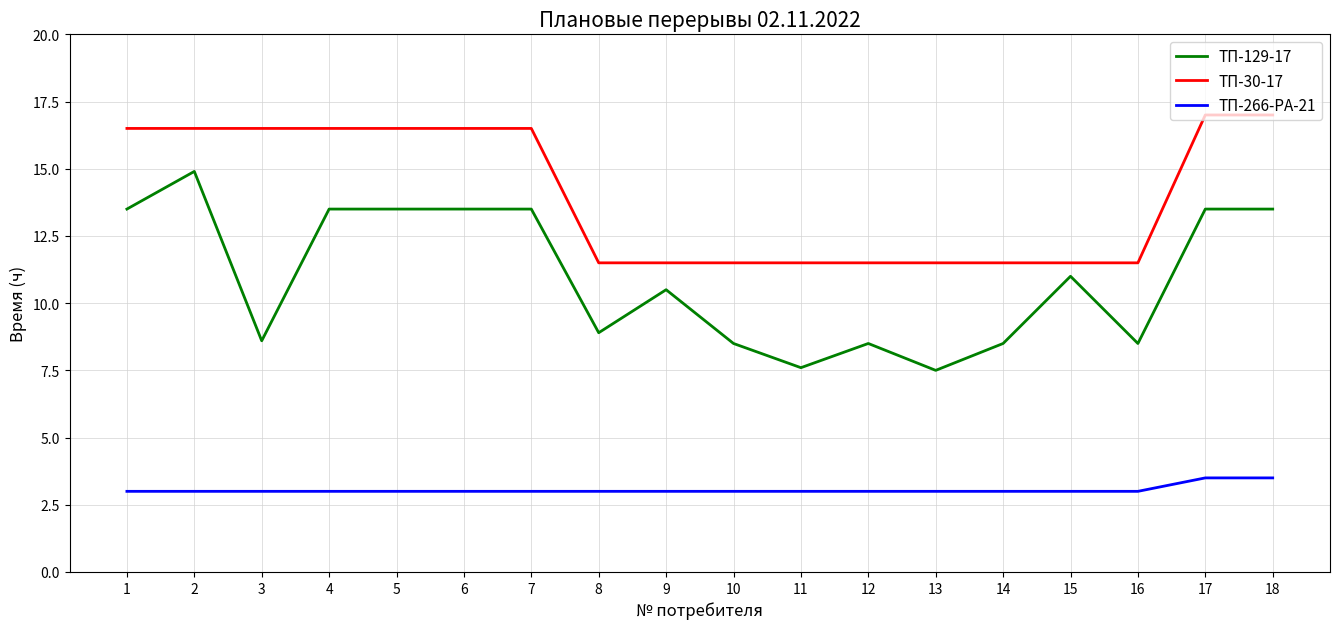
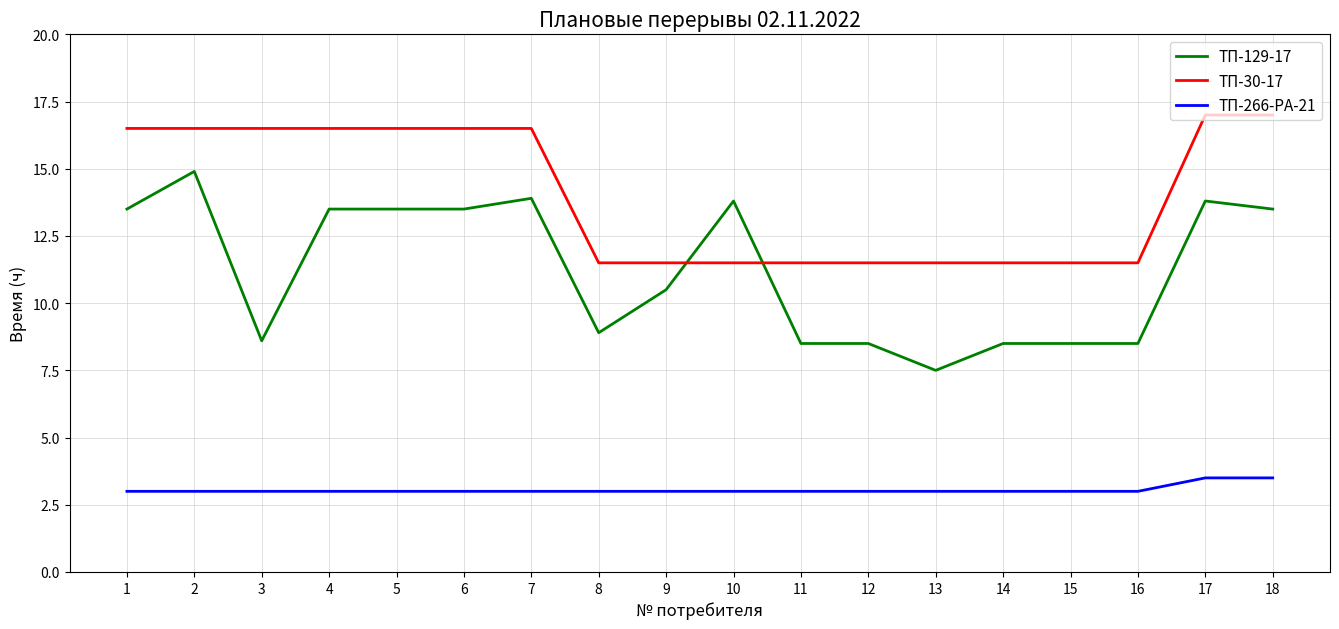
ТП-129-17, 7: 13.5 -> 13.9
ТП-129-17, 10: 8.5 -> 13.8
ТП-129-17, 11: 7.6 -> 8.5
ТП-129-17, 15: 11.0 -> 8.5
ТП-129-17, 17: 13.5 -> 13.8
